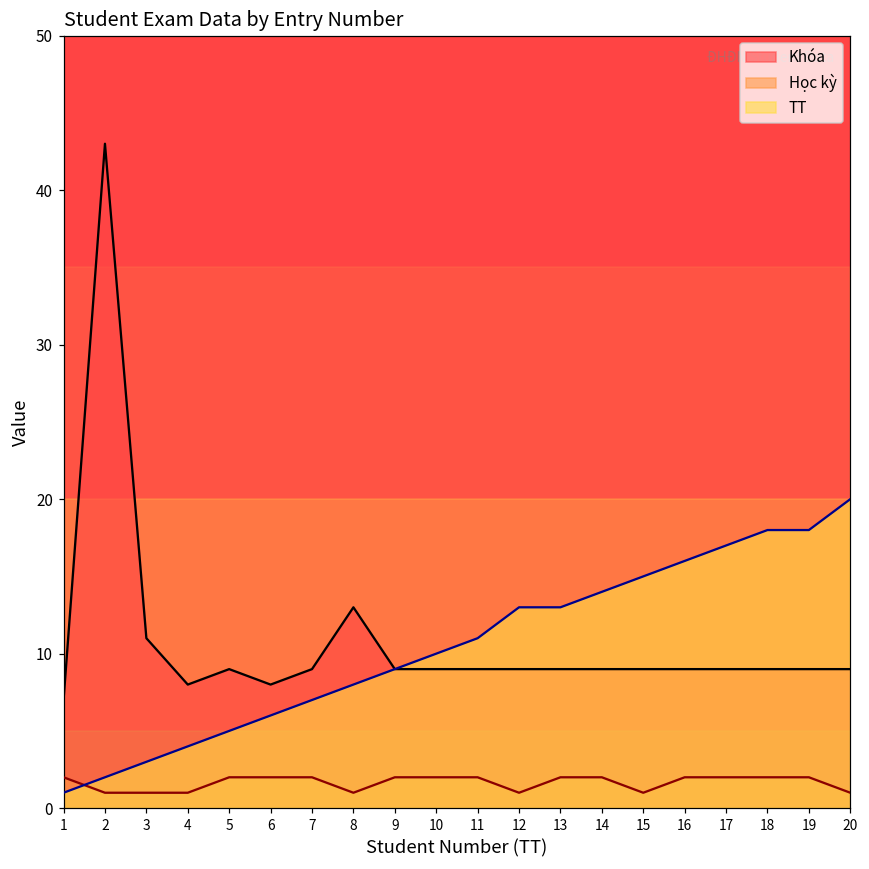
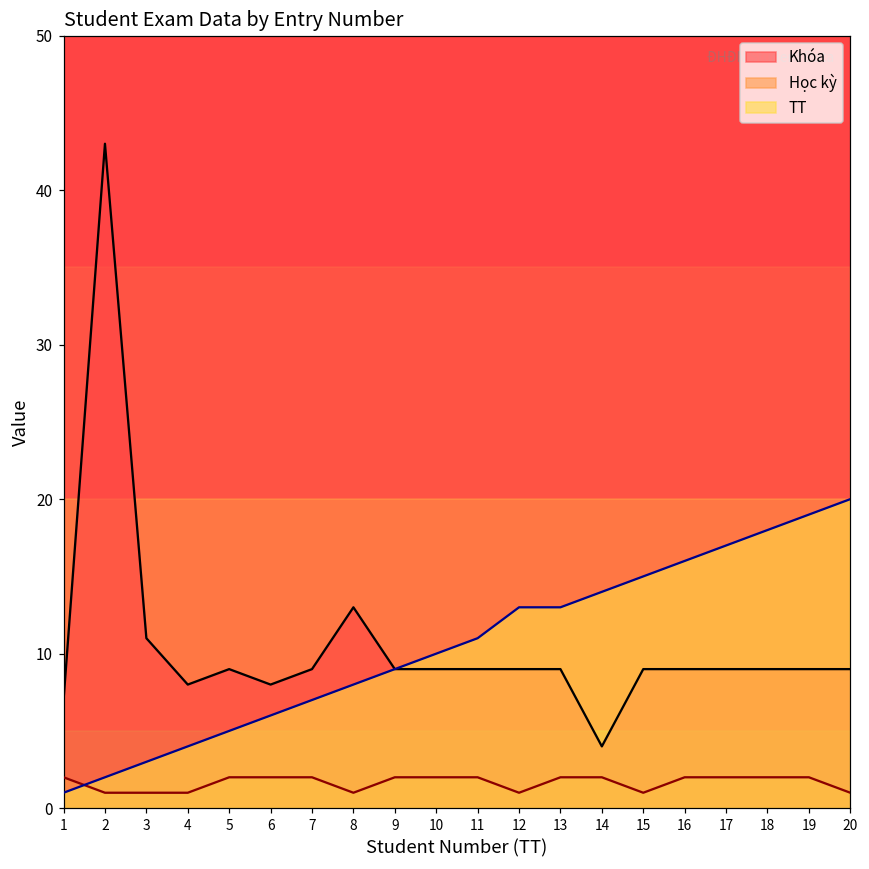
Khóa, 14: 9 -> 4
TT, 19: 18 -> 19
